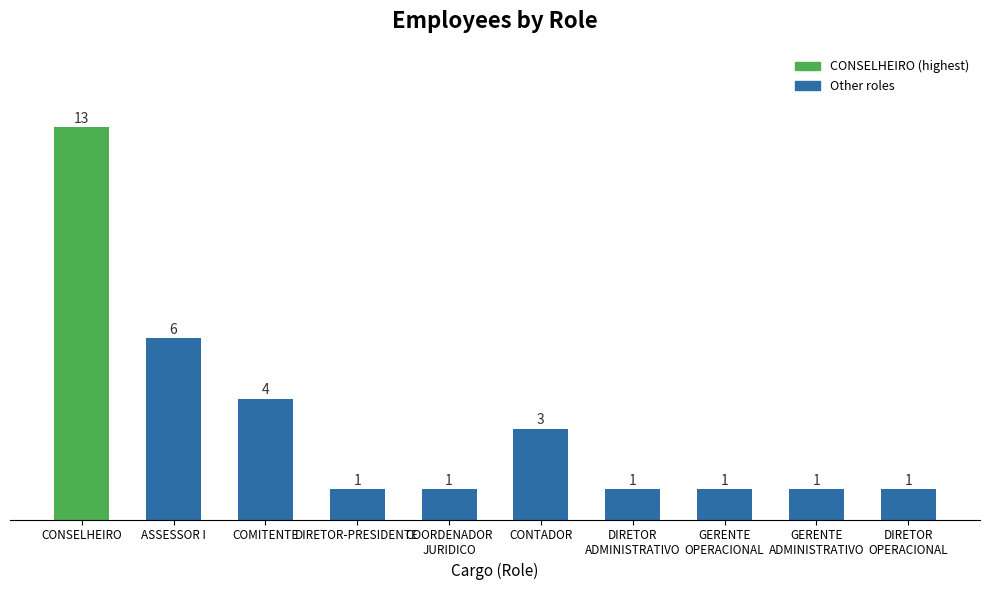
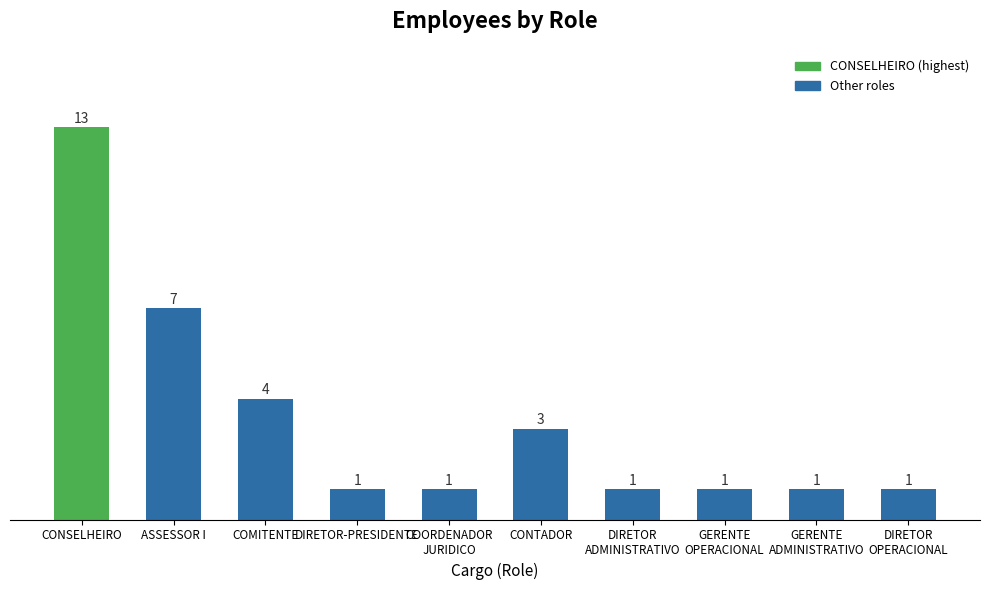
ASSESSOR I: 6 -> 7
